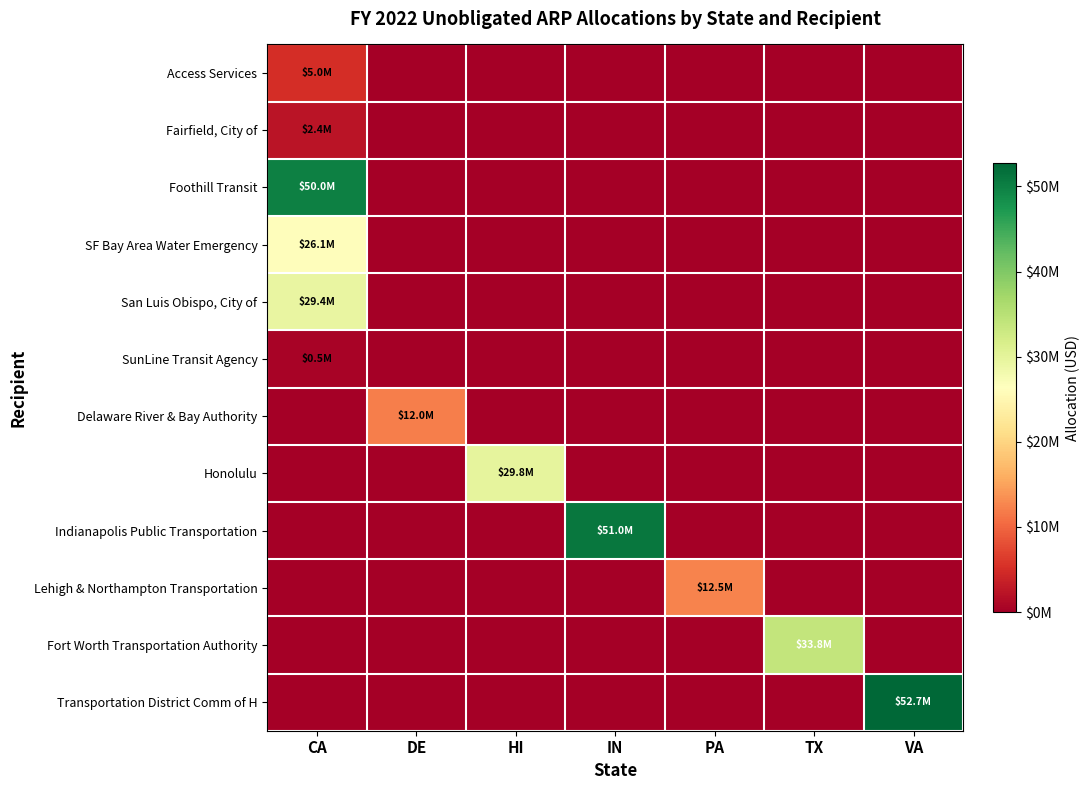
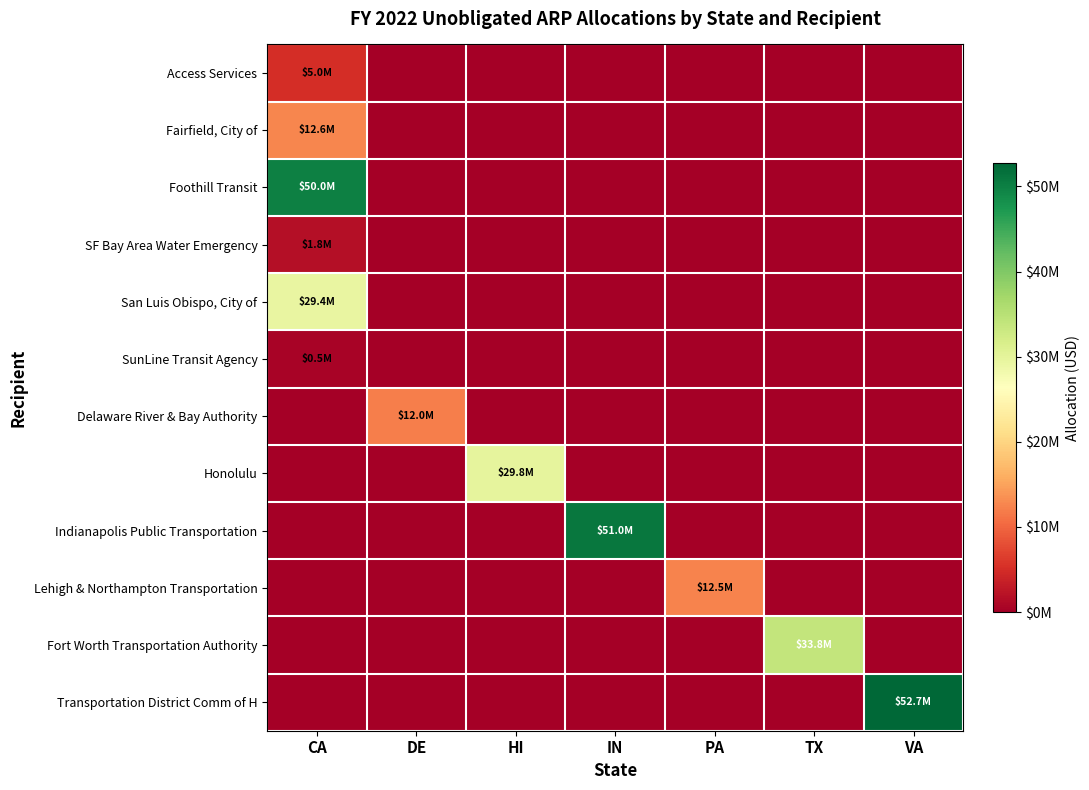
Fairfield, City of, CA: $2.4M -> $12.6M
SF Bay Area Water Emergency, CA: $26.1M -> $1.8M
